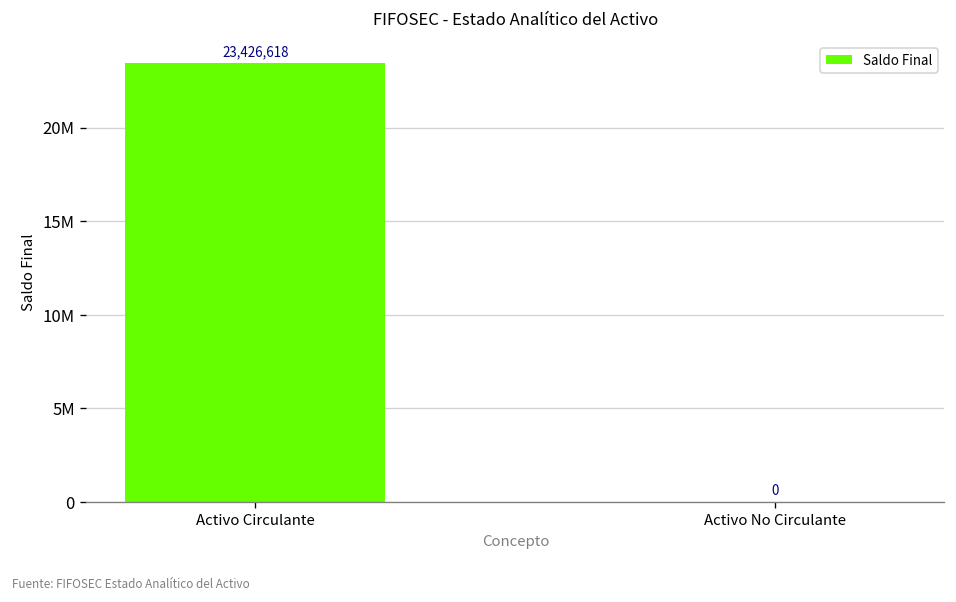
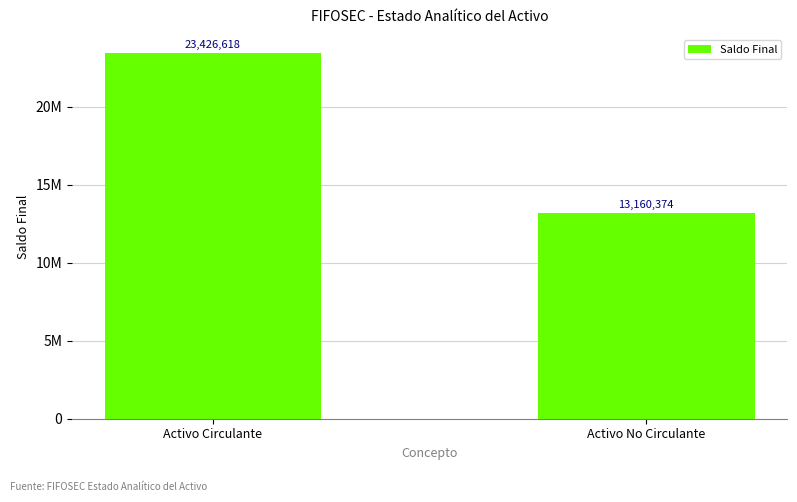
Activo No Circulante: 0 -> 13,160,374
